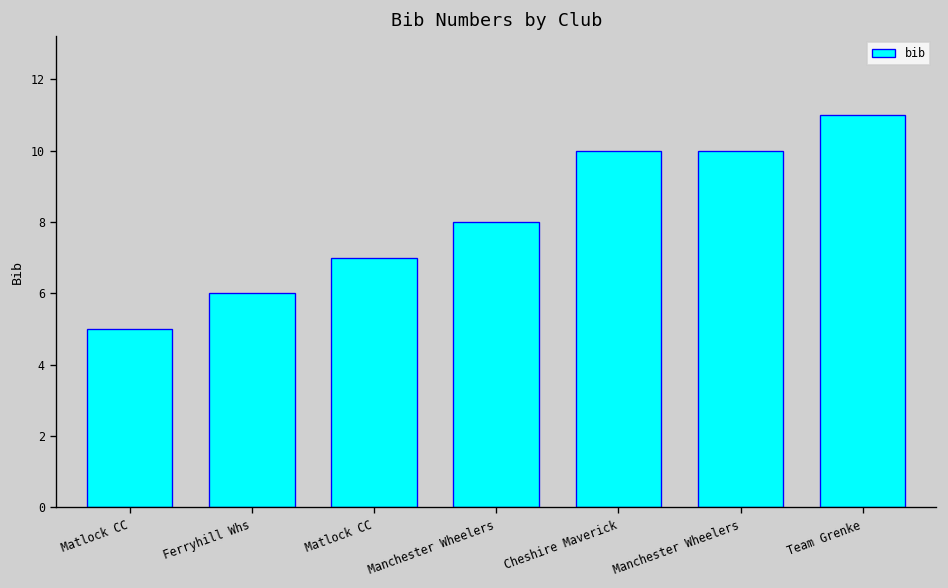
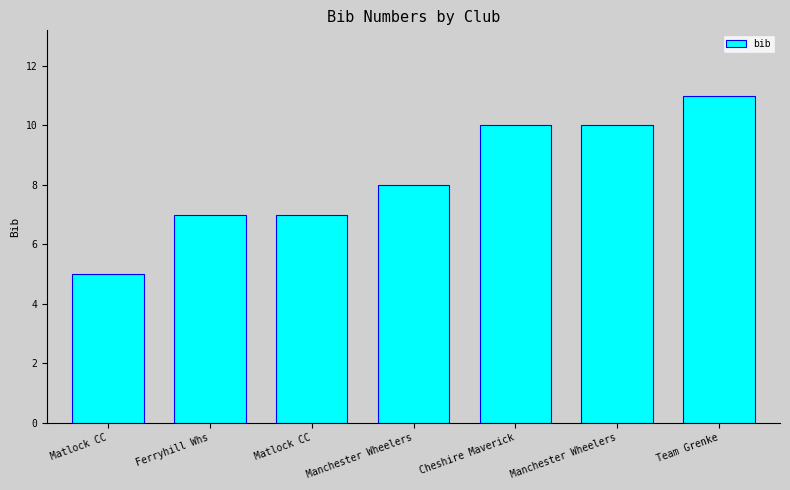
Ferryhill Whs: 6 -> 7
